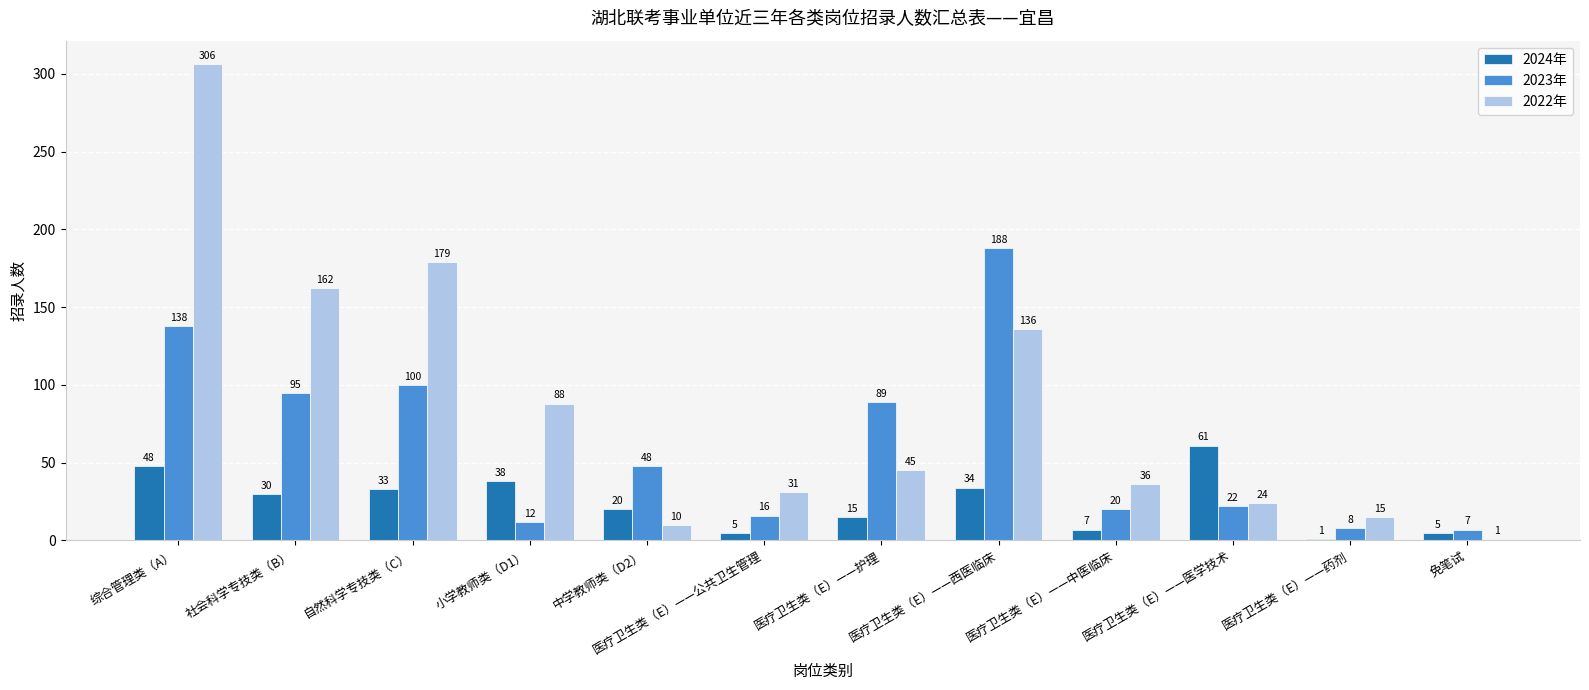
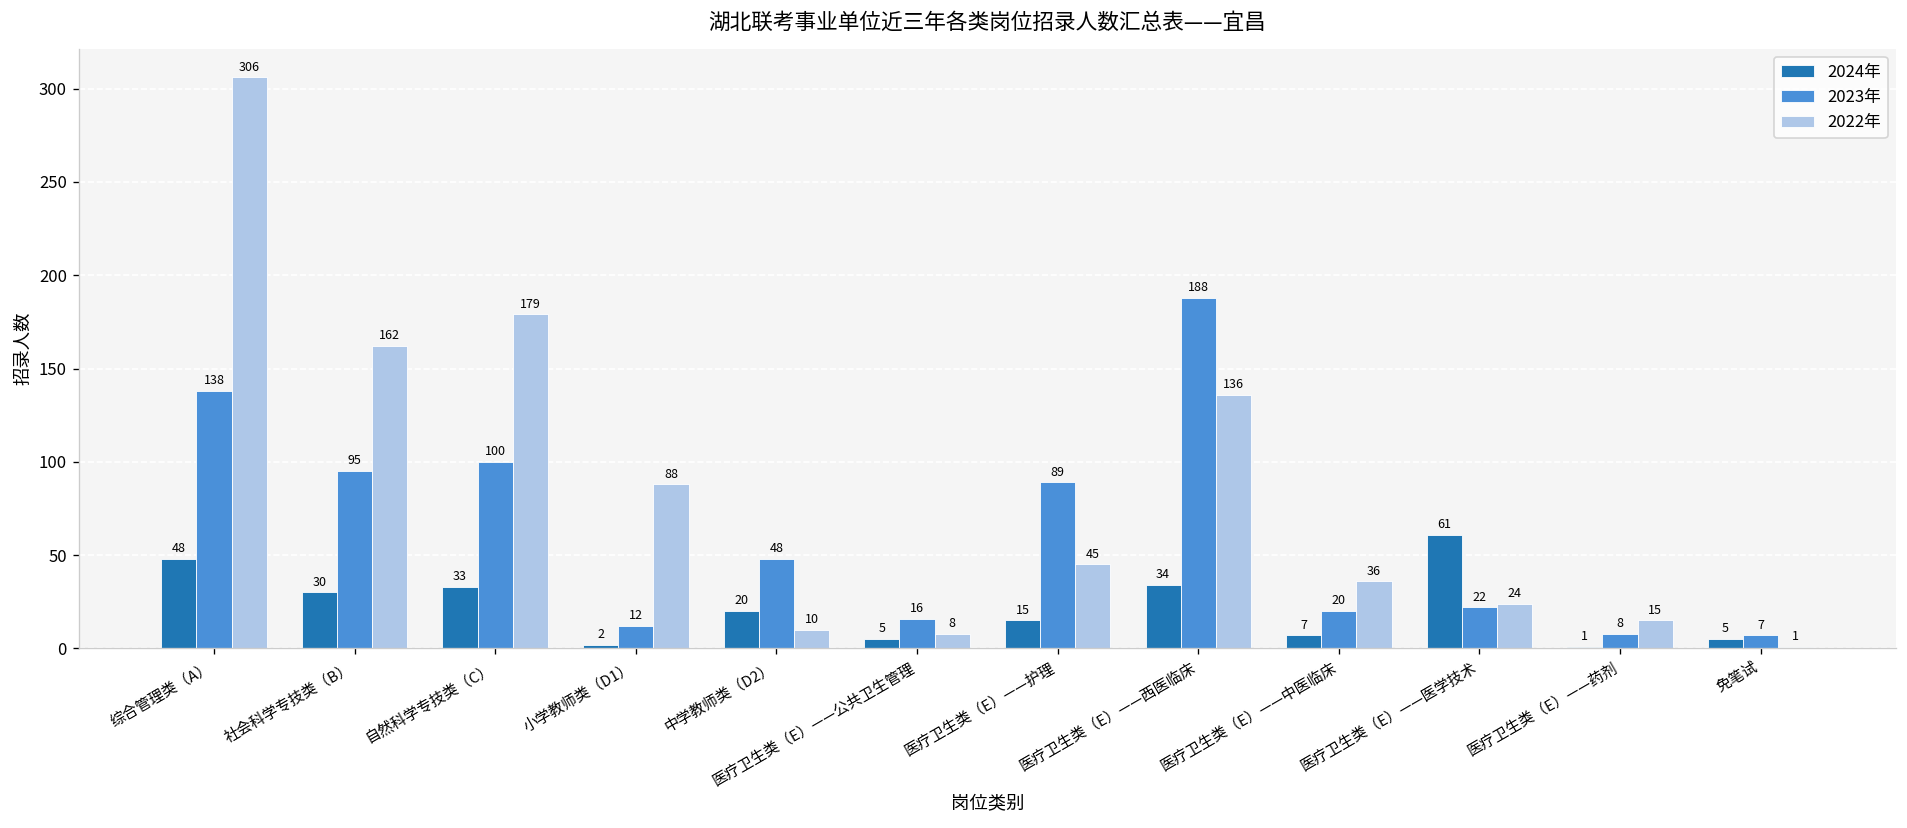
2024年, 小学教师类（D1）: 38 -> 2
2022年, 医疗卫生类（E）——公共卫生管理: 31 -> 8
